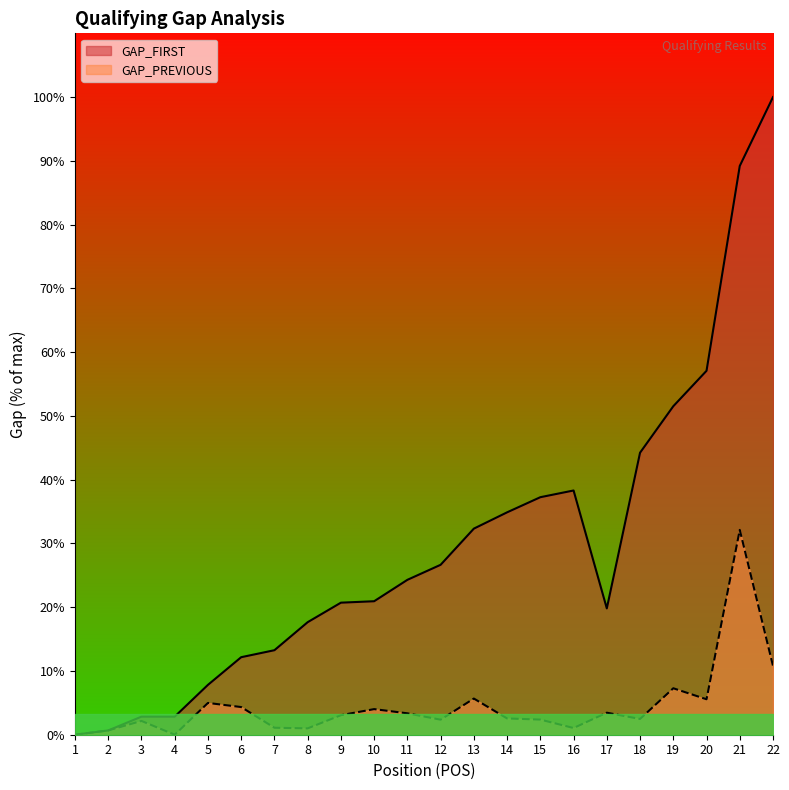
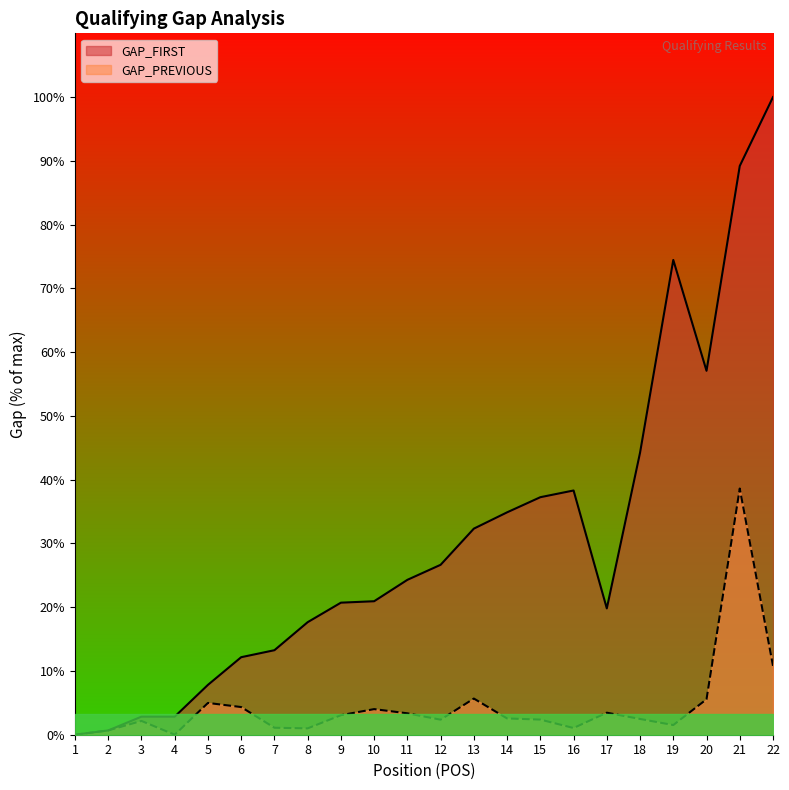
GAP_FIRST, 19: 52% -> 74%
GAP_PREVIOUS, 19: 7% -> 2%
GAP_PREVIOUS, 21: 32% -> 39%
